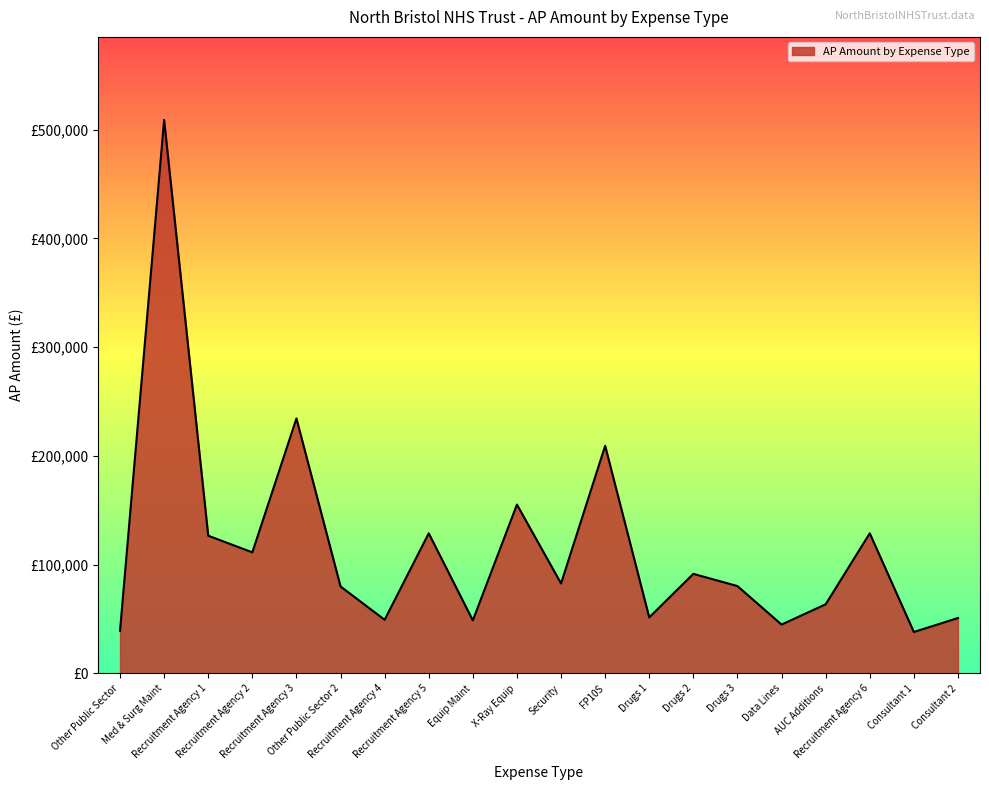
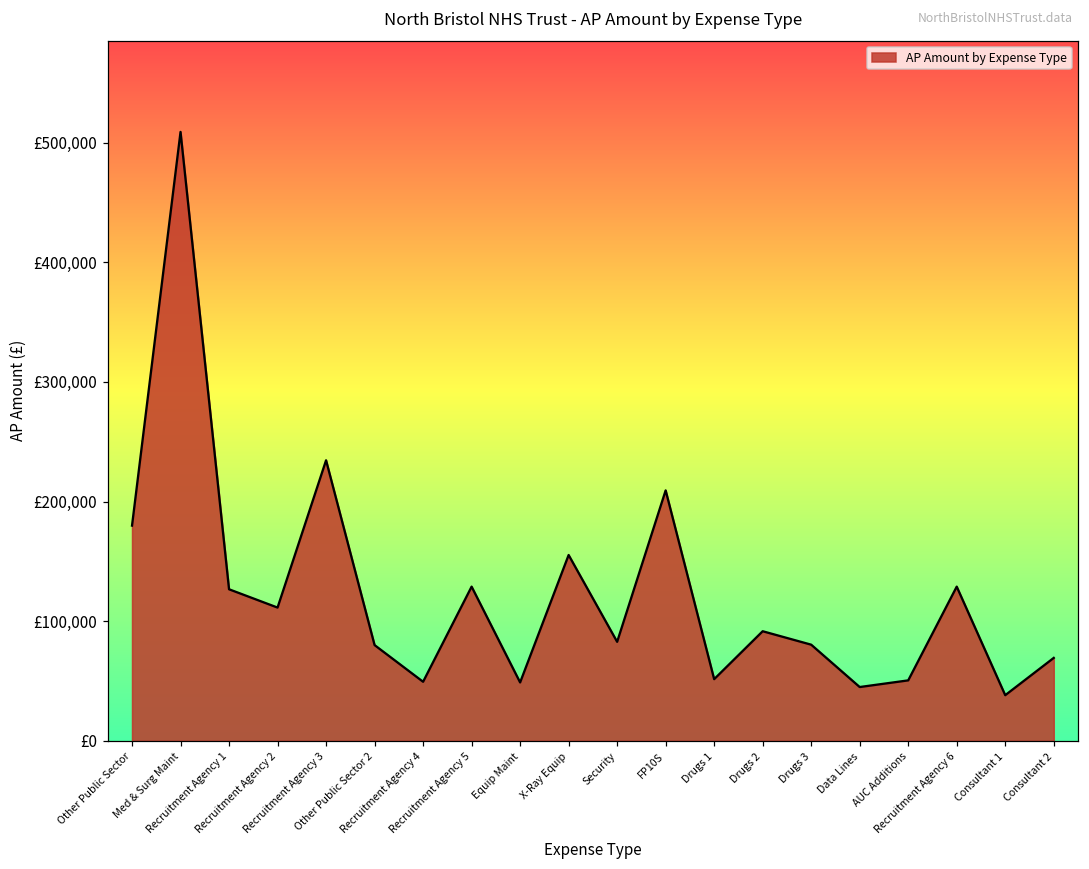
Other Public Sector: £39,000 -> £180,000
AUC Additions: £64,000 -> £51,000
Consultant 2: £51,000 -> £69,000
